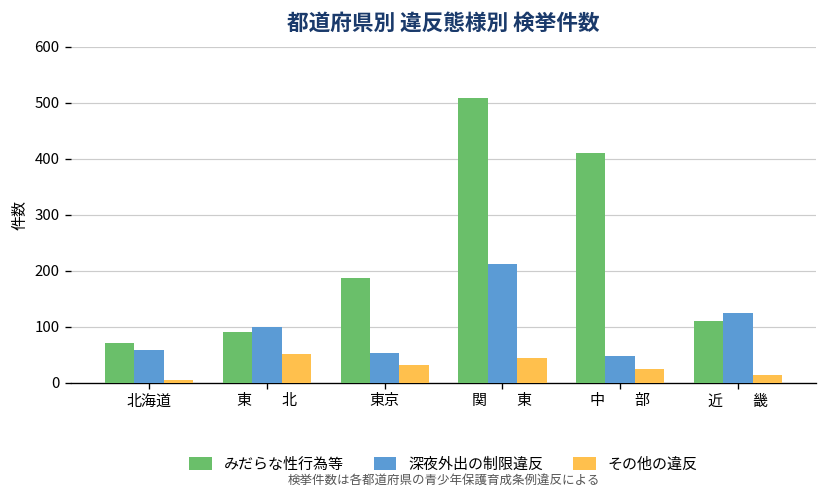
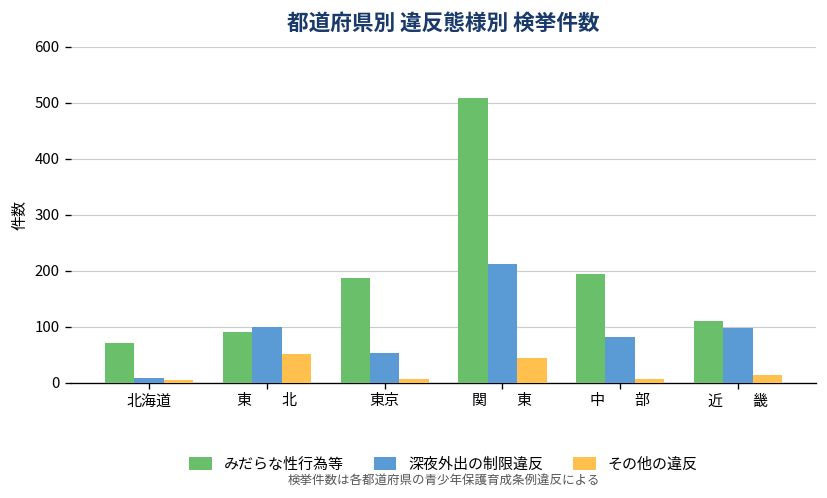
深夜外出の制限違反, 北海道: 60 -> 10
その他の違反, 東京: 30 -> 10
みだらな性行為等, 中 部: 410 -> 190
深夜外出の制限違反, 中 部: 50 -> 80
その他の違反, 中 部: 30 -> 10
深夜外出の制限違反, 近 畿: 120 -> 100
